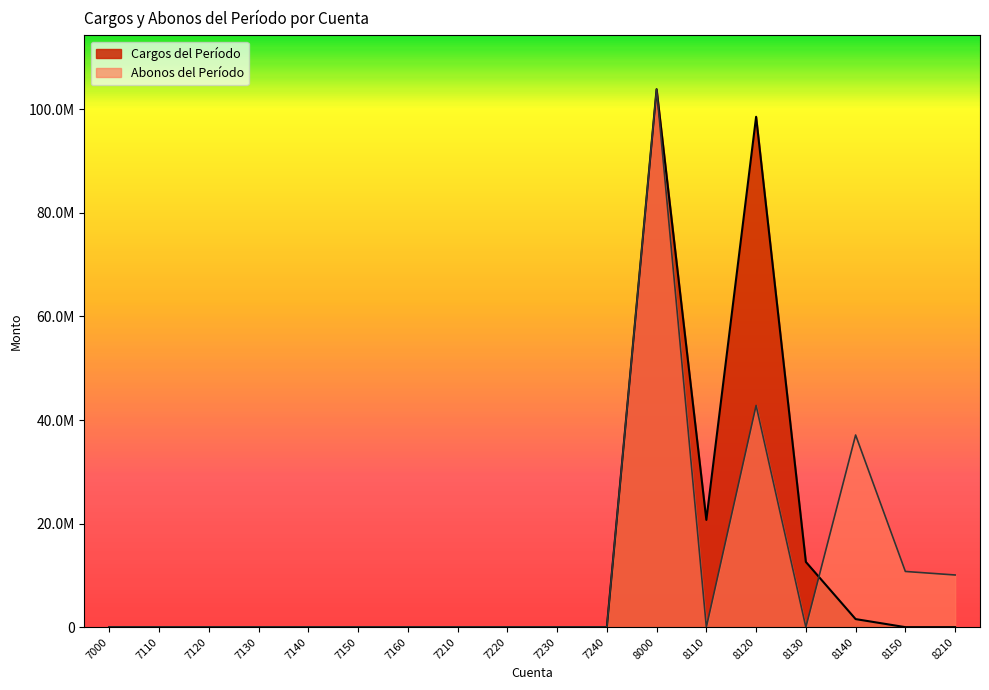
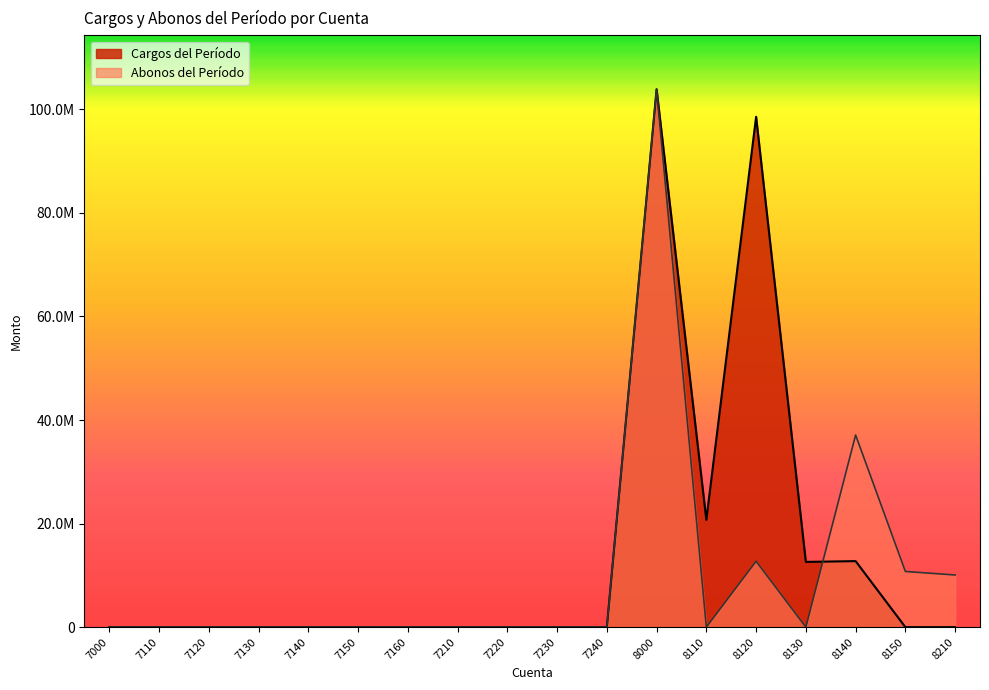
Abonos del Período, 8120: 43000000 -> 13000000
Cargos del Período, 8140: 2000000 -> 13000000
